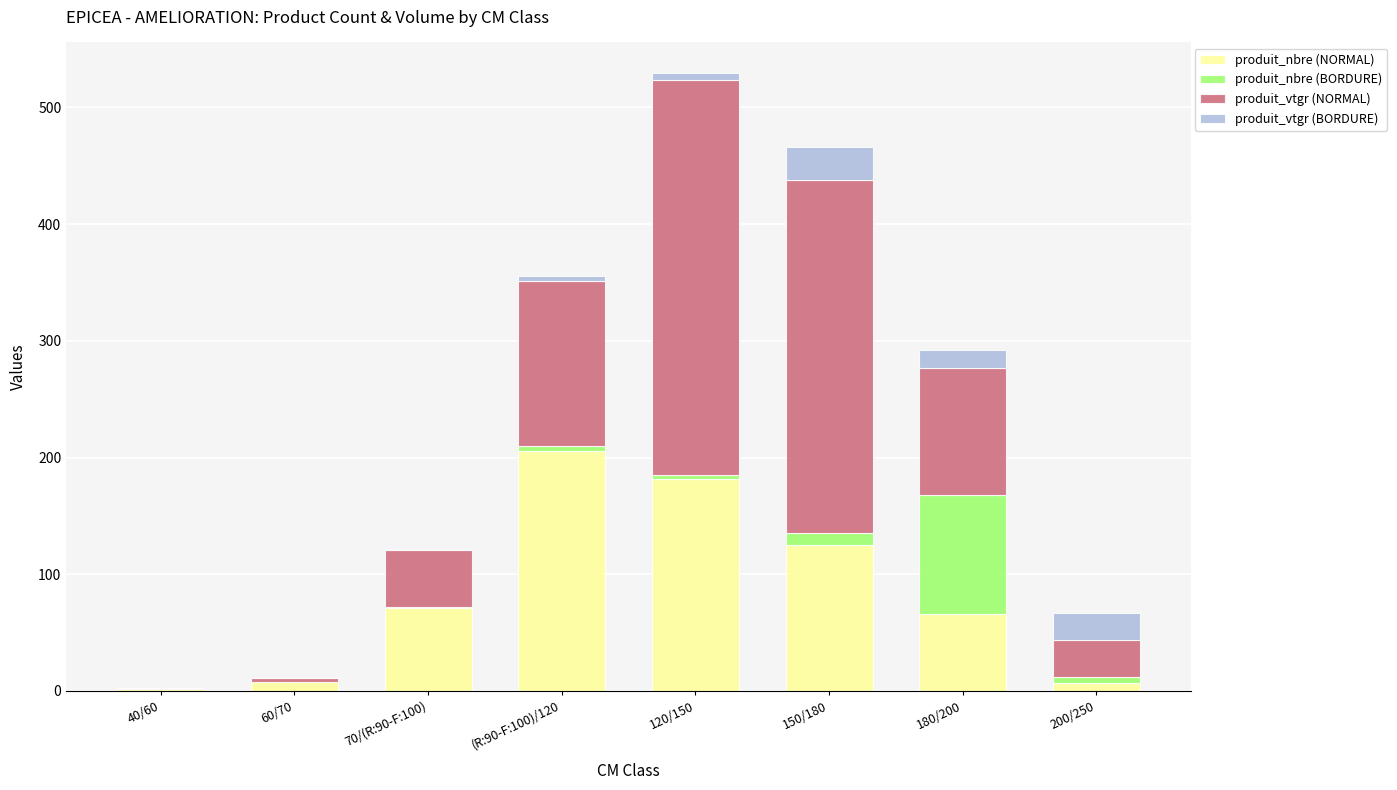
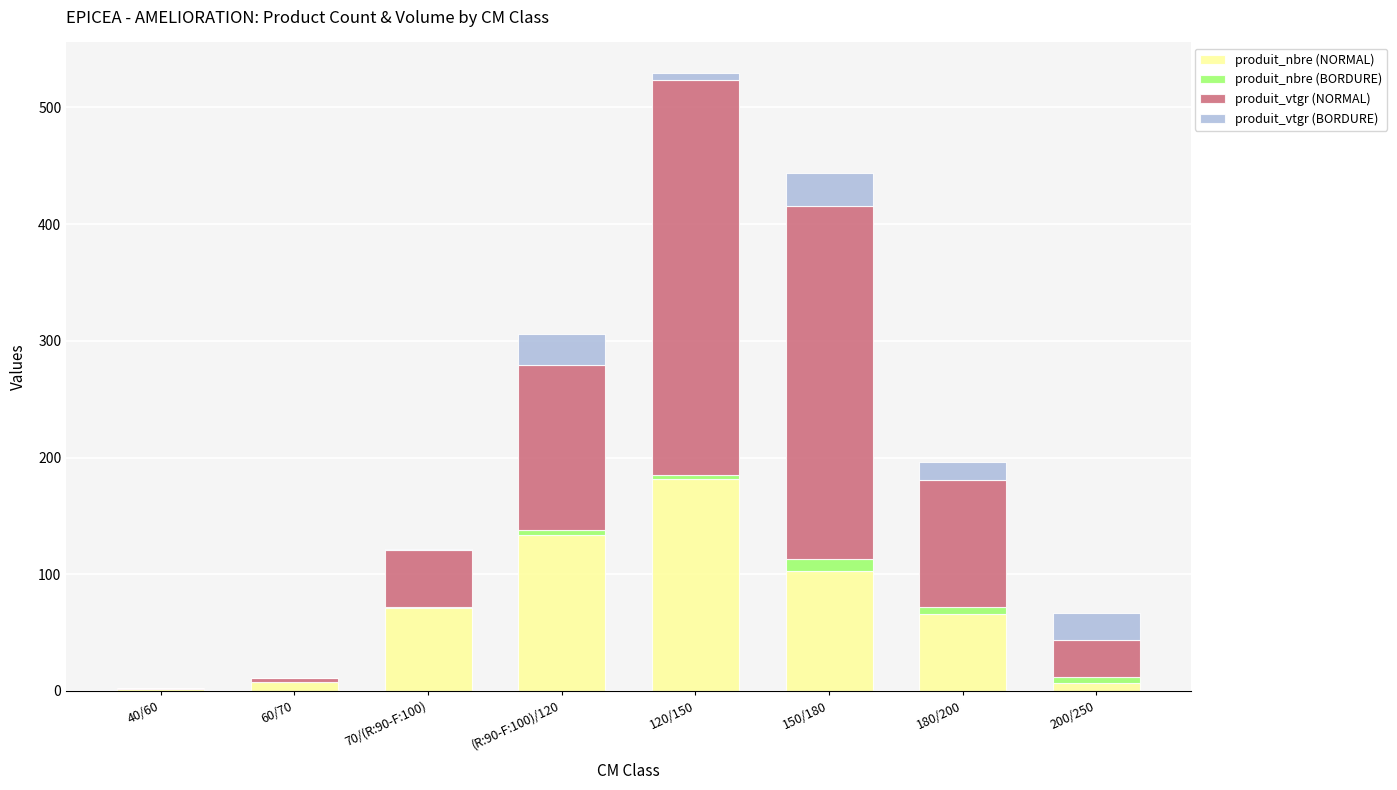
produit_nbre (NORMAL), (R:90-F:100)/120: 206 -> 134
produit_vtgr (BORDURE), (R:90-F:100)/120: 4 -> 27
produit_nbre (NORMAL), 150/180: 125 -> 103
produit_nbre (BORDURE), 180/200: 102 -> 6
